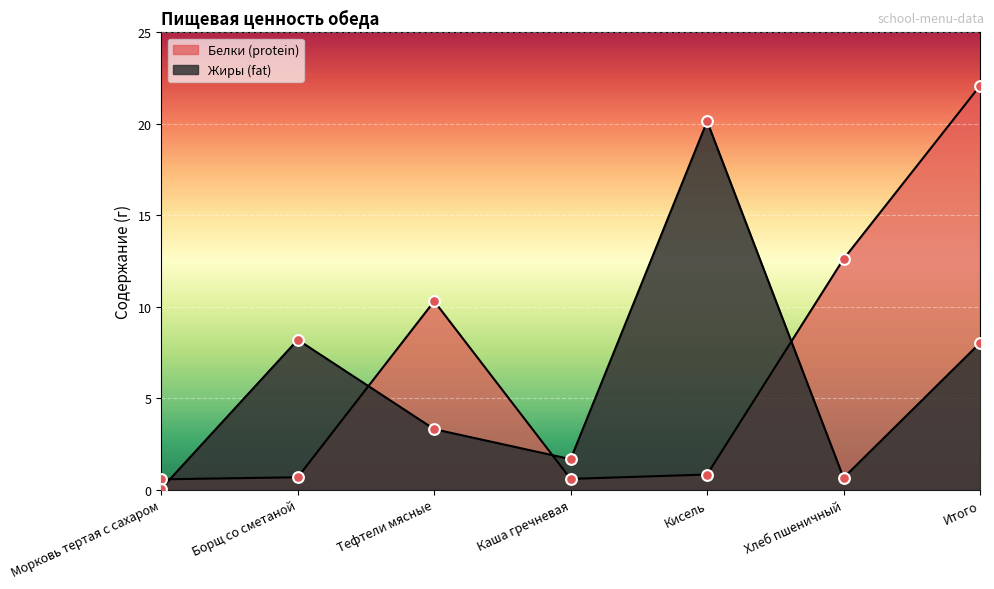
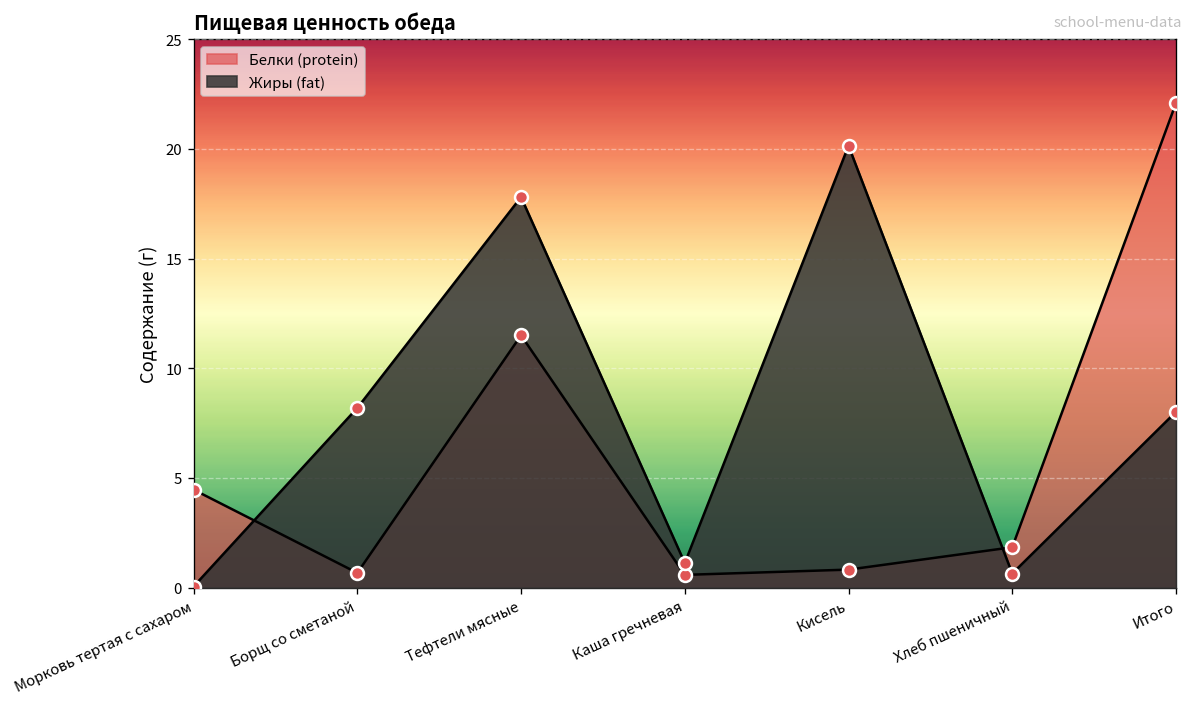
Белки (protein), Морковь тертая с сахаром: 0.6 -> 4.5
Белки (protein), Тефтели мясные: 10.3 -> 11.5
Жиры (fat), Тефтели мясные: 3.3 -> 17.8
Жиры (fat), Каша гречневая: 1.7 -> 1.1
Белки (protein), Хлеб пшеничный: 12.6 -> 1.8
